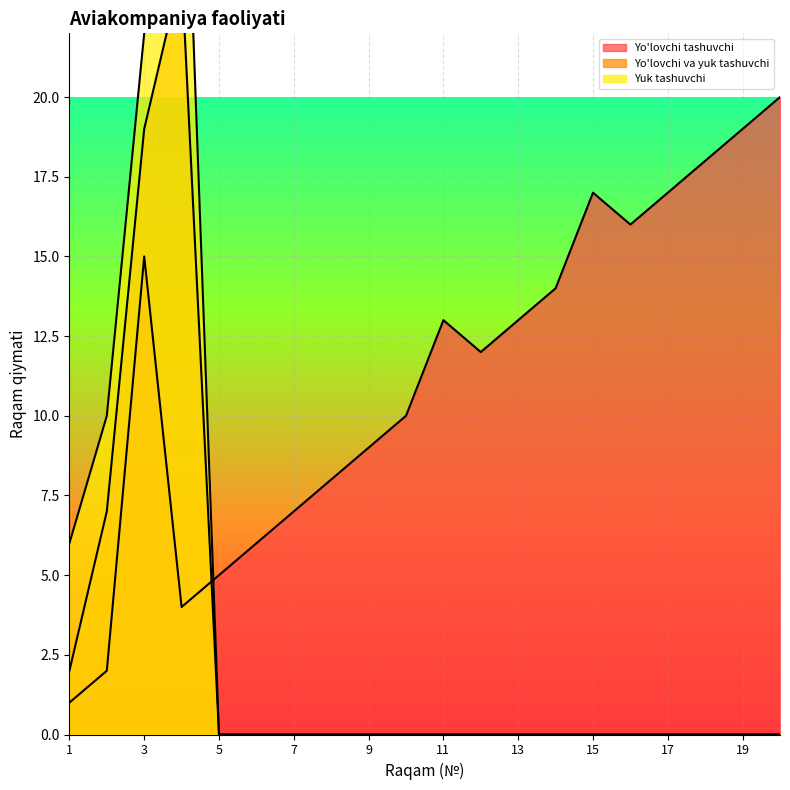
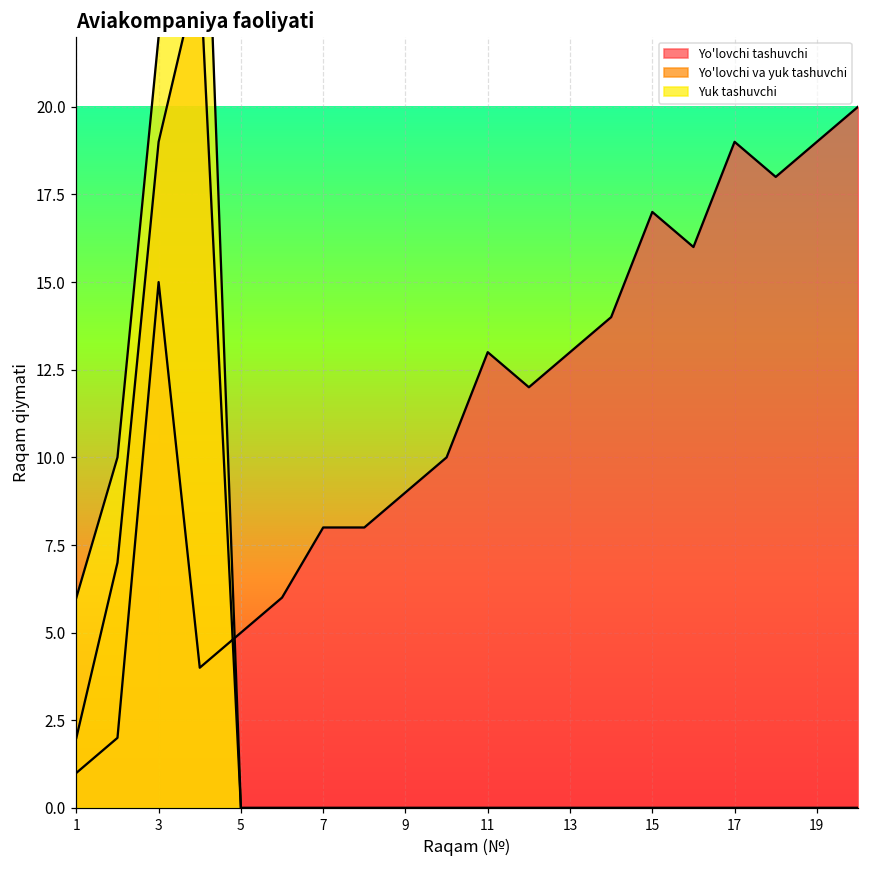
Yo'lovchi tashuvchi, 7: 7 -> 8
Yo'lovchi tashuvchi, 17: 17 -> 19
